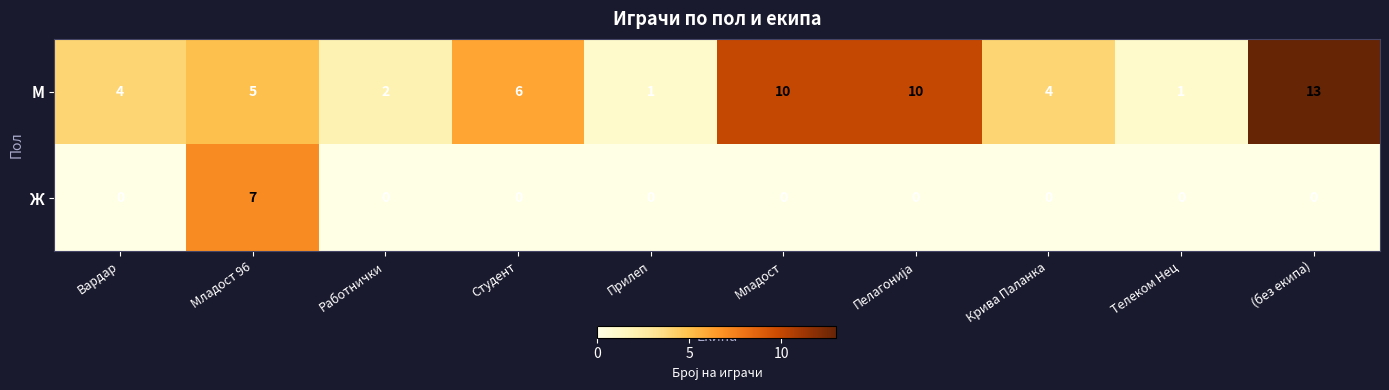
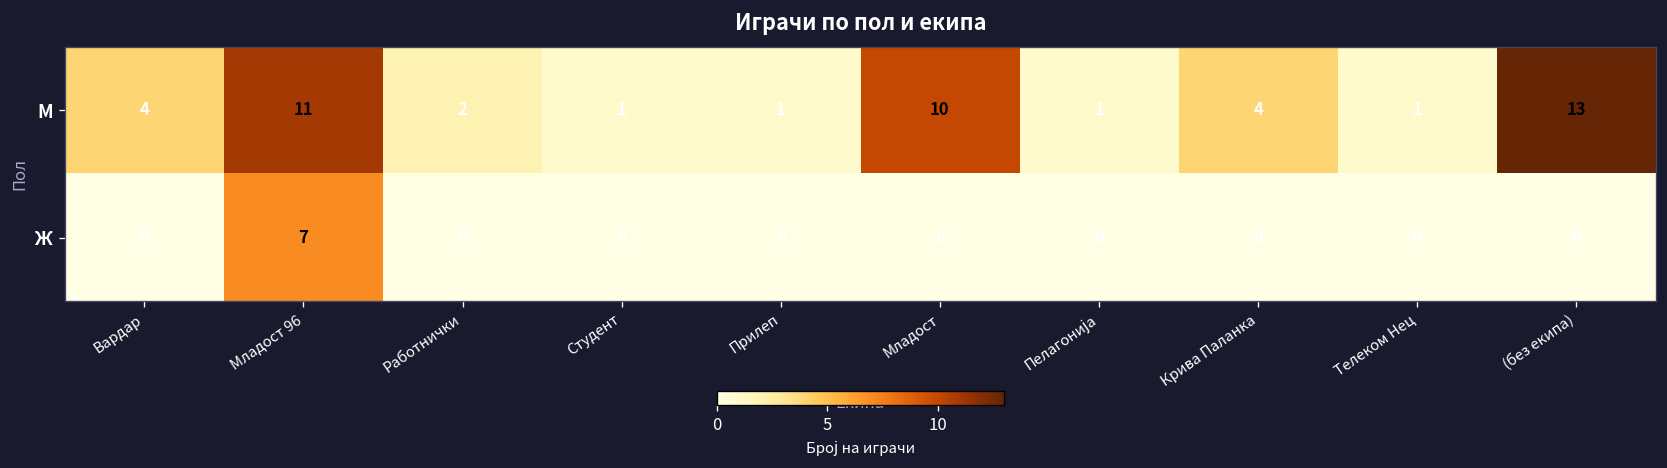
М, Младост 96: 5 -> 11
М, Студент: 6 -> 1
М, Пелагонија: 10 -> 1
